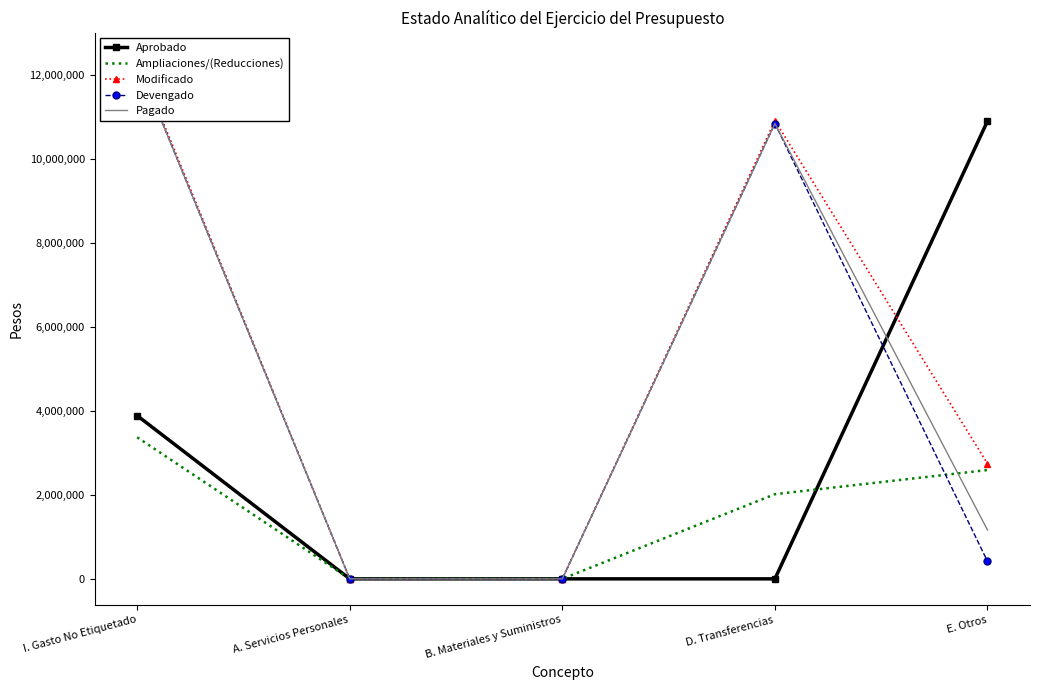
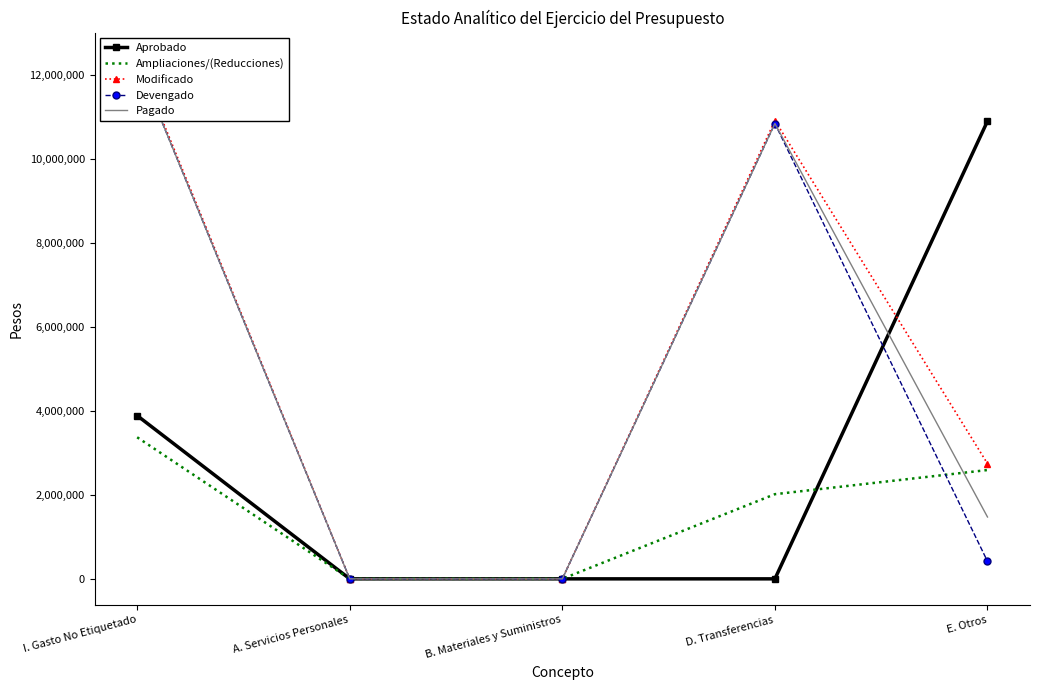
Pagado, E. Otros: 1,200,000 -> 1,500,000
